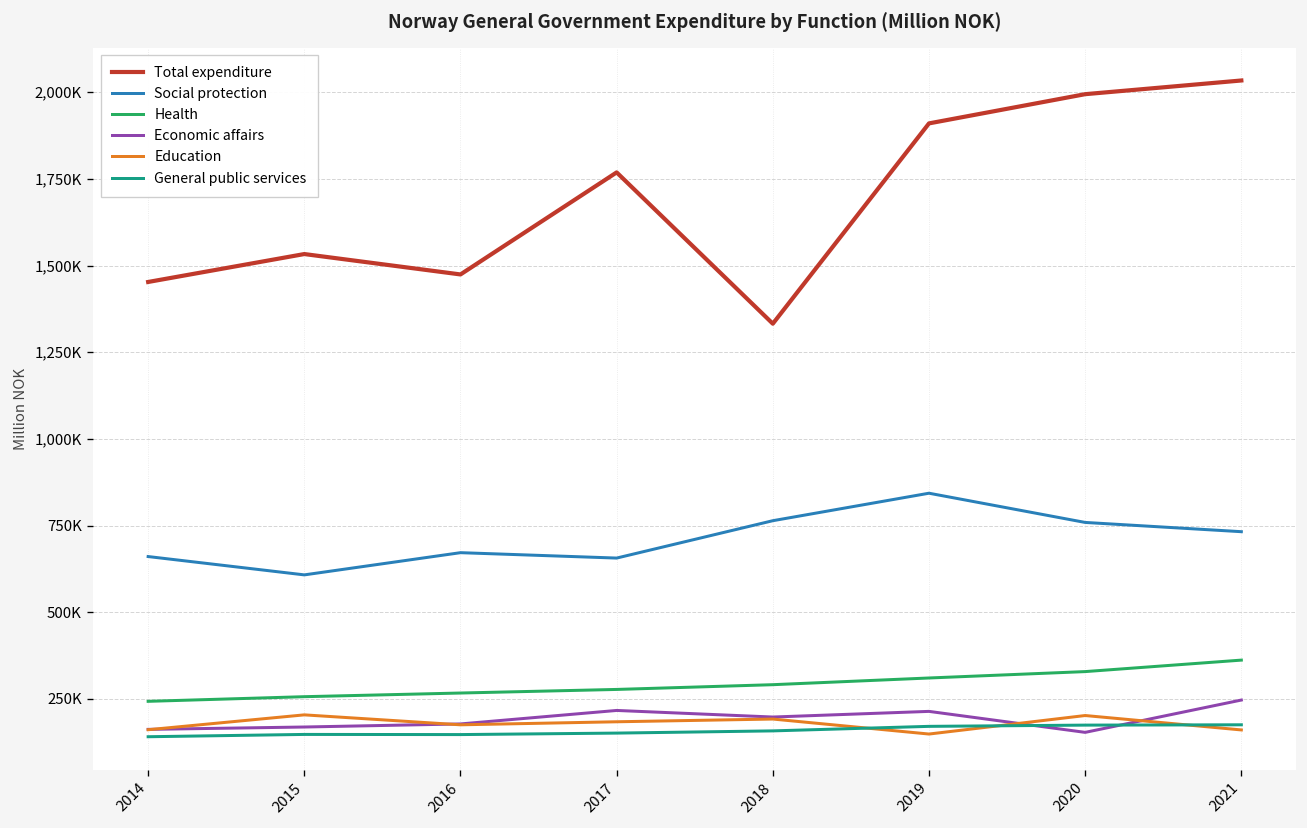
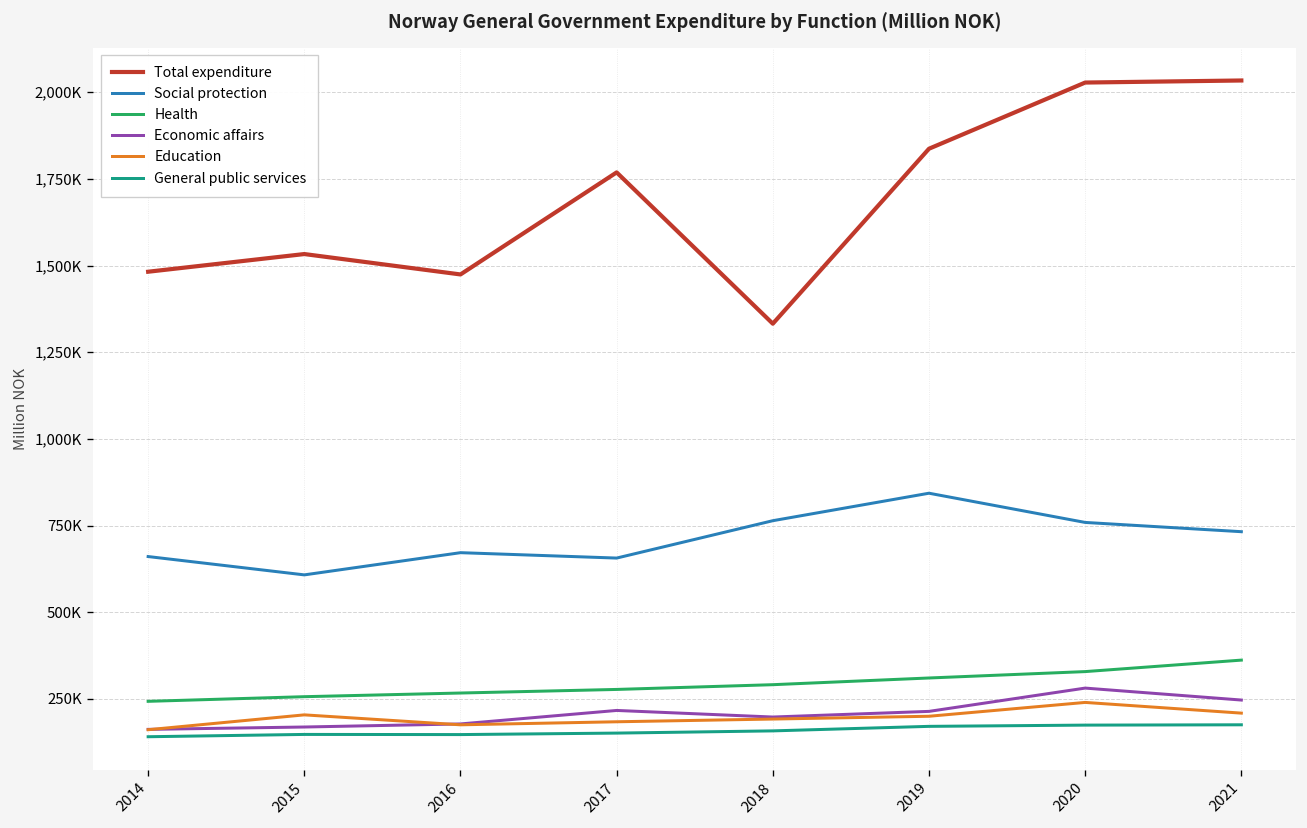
Total expenditure, 2014: 1,450,000 -> 1,480,000
Total expenditure, 2019: 1,910,000 -> 1,840,000
Education, 2019: 150,000 -> 200,000
Total expenditure, 2020: 1,990,000 -> 2,030,000
Economic affairs, 2020: 150,000 -> 280,000
Education, 2020: 200,000 -> 240,000
Education, 2021: 160,000 -> 210,000
